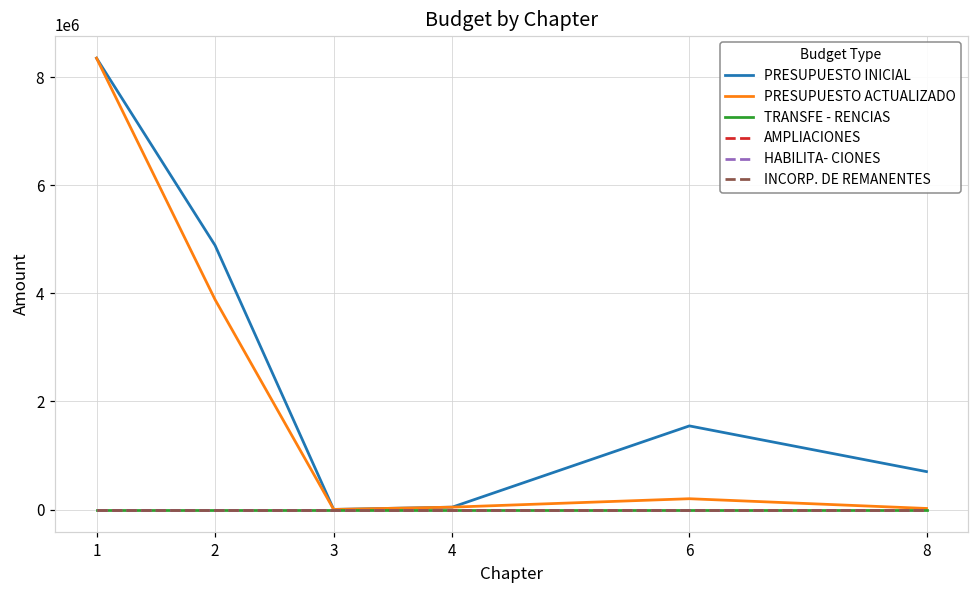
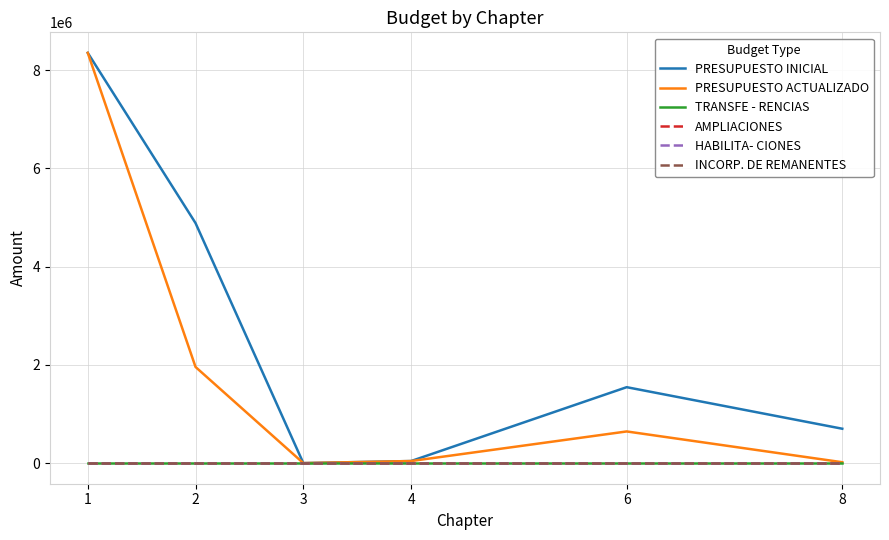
PRESUPUESTO ACTUALIZADO, 2: 3900000 -> 2000000
PRESUPUESTO ACTUALIZADO, 6: 200000 -> 600000
